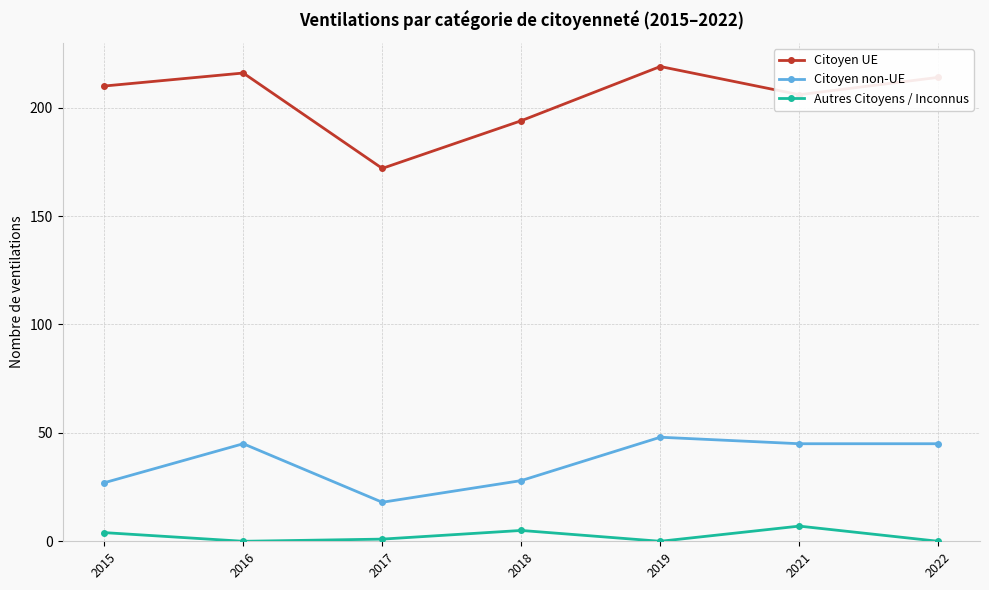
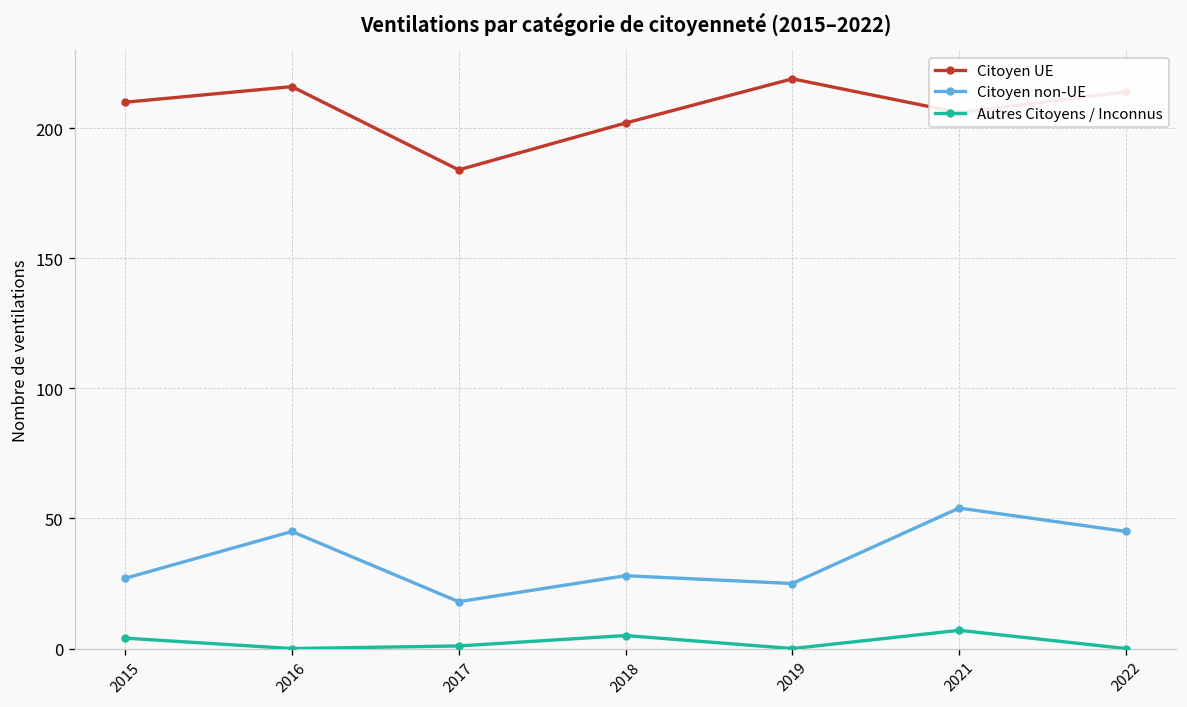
Citoyen UE, 2017: 172 -> 184
Citoyen UE, 2018: 194 -> 202
Citoyen non-UE, 2019: 48 -> 25
Citoyen non-UE, 2021: 45 -> 54
